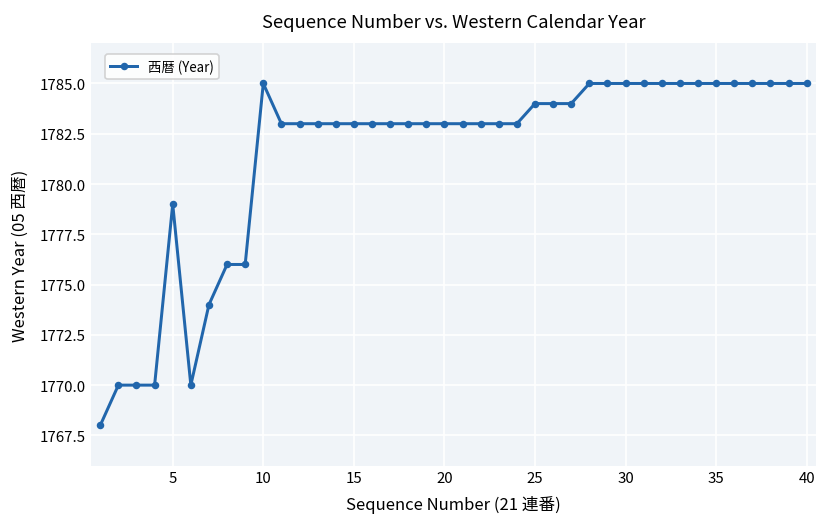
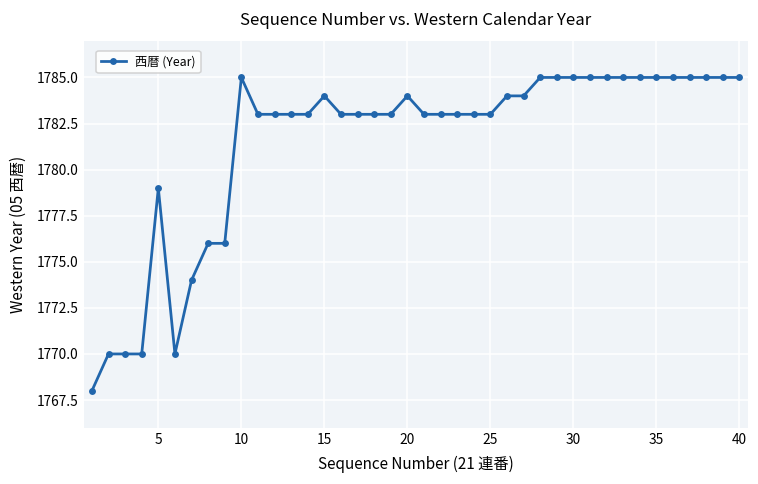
15: 1783 -> 1784
20: 1783 -> 1784
25: 1784 -> 1783
